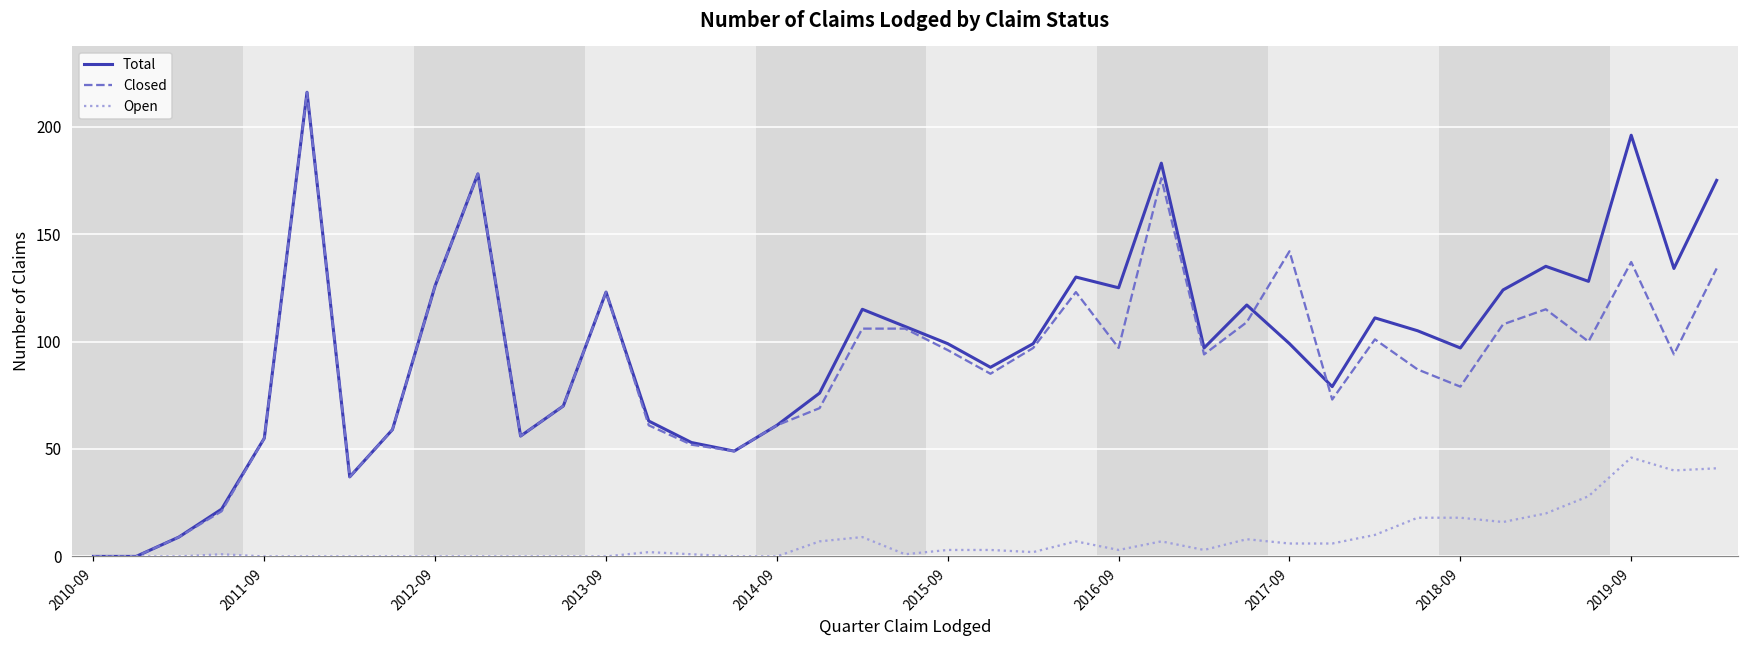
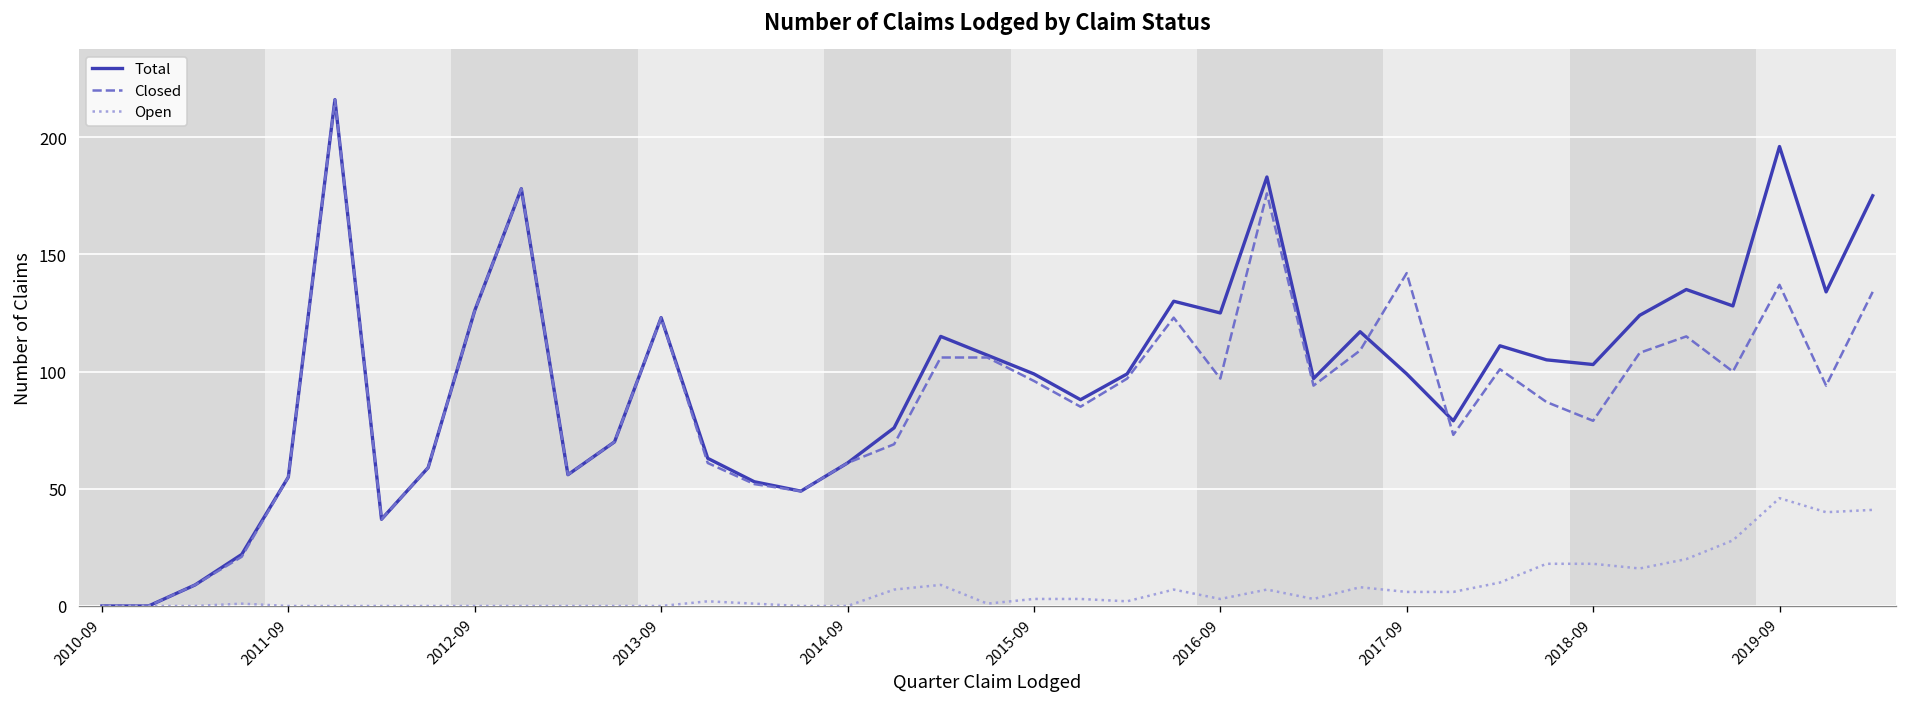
Total, 2018-09: 97 -> 103
